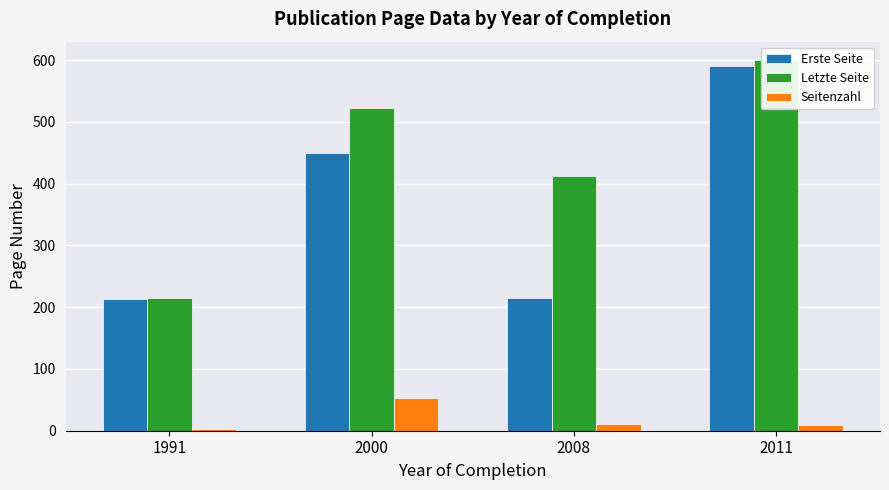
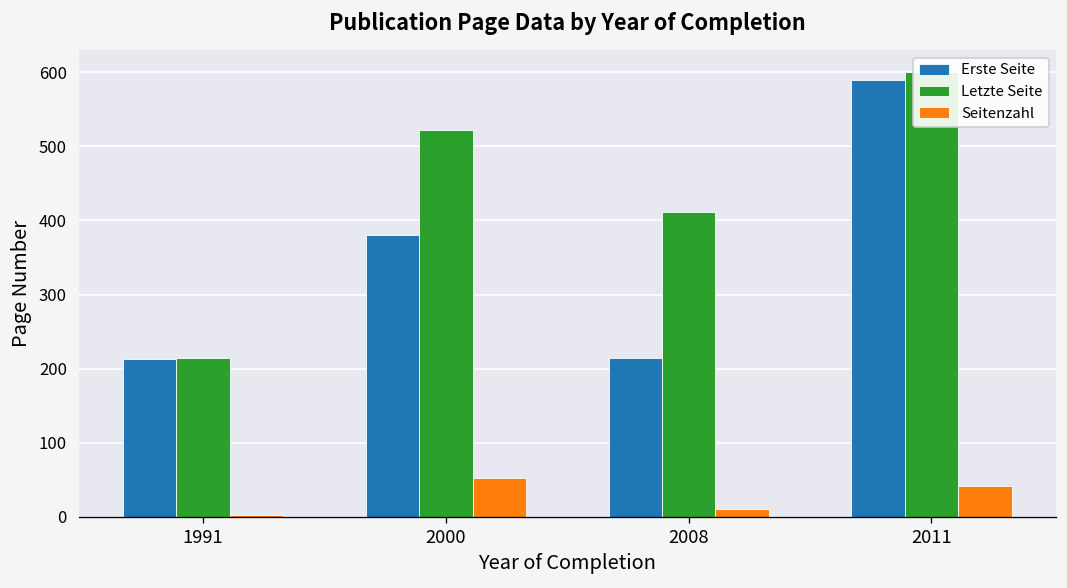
Erste Seite, 2000: 450 -> 380
Seitenzahl, 2011: 10 -> 40
